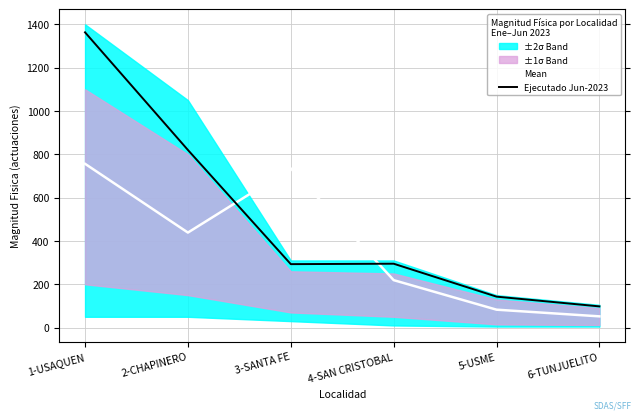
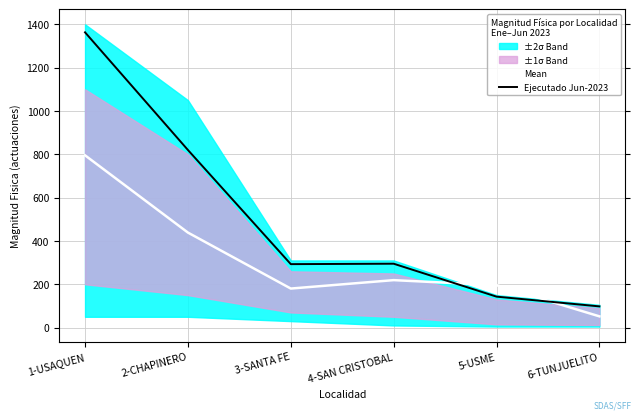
Mean, 1-USAQUEN: 760 -> 800
Mean, 3-SANTA FE: 730 -> 180
Mean, 5-USME: 80 -> 200
